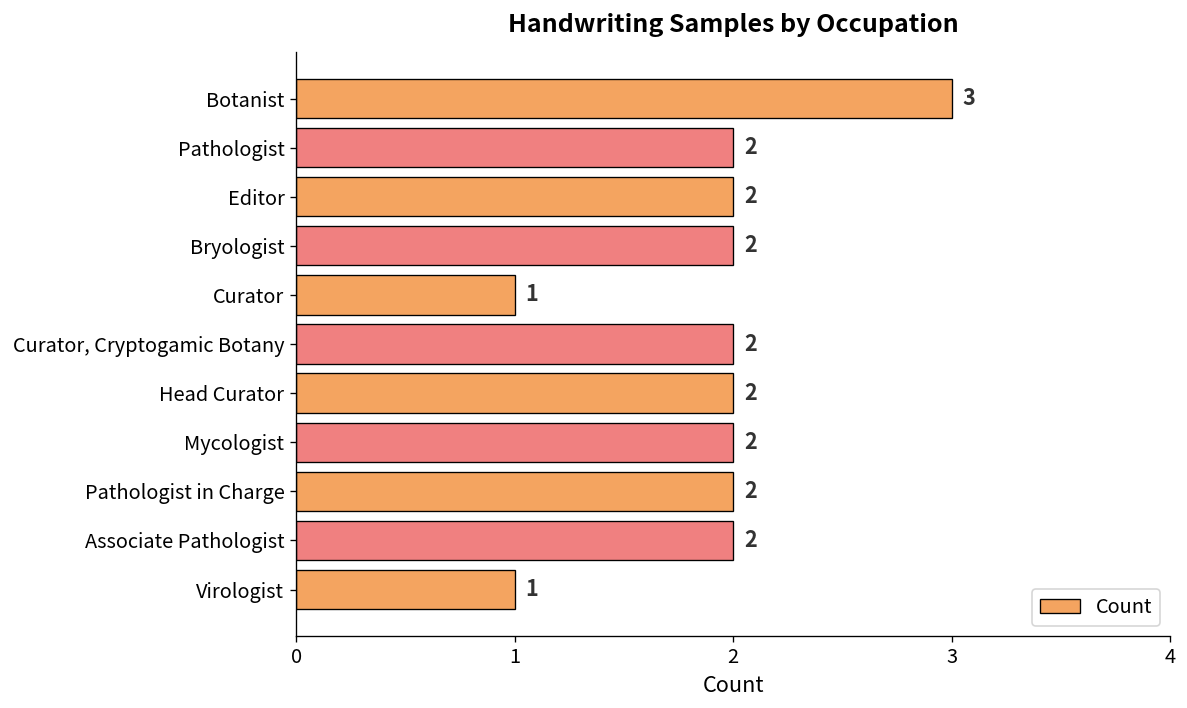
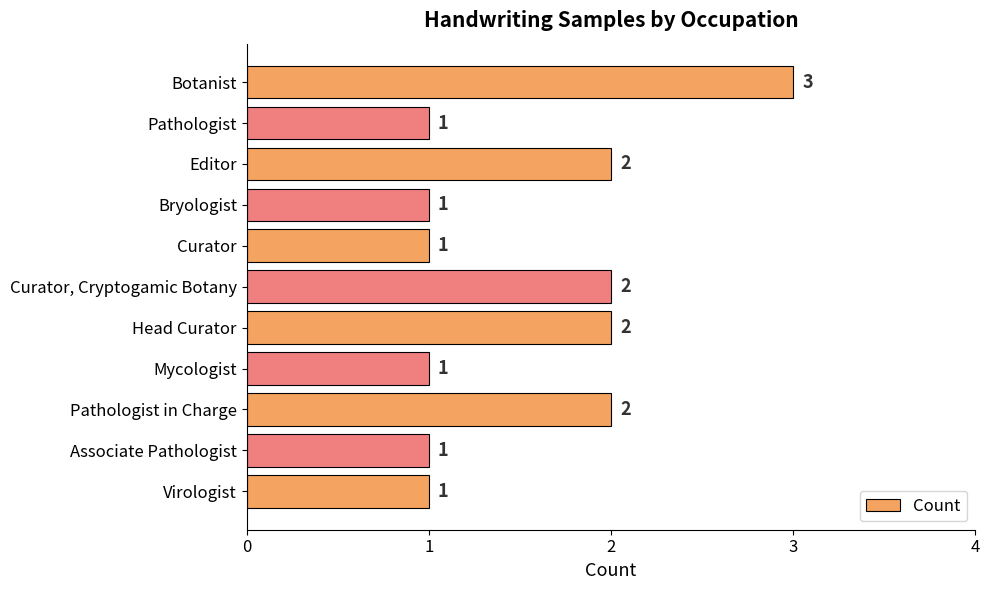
Pathologist: 2 -> 1
Bryologist: 2 -> 1
Mycologist: 2 -> 1
Associate Pathologist: 2 -> 1
